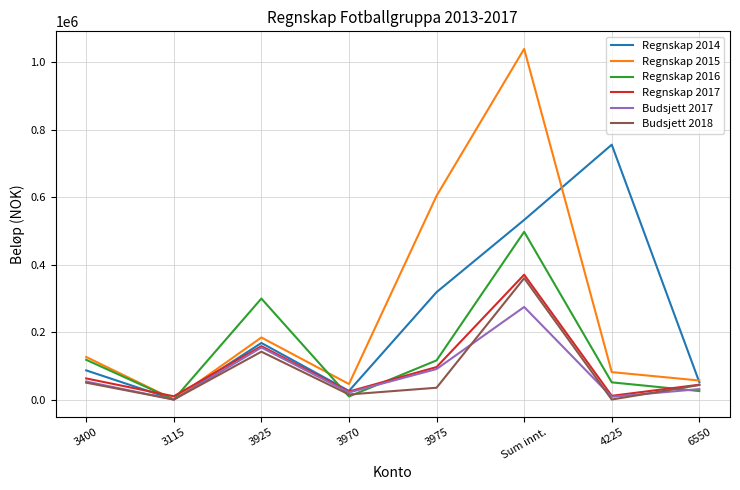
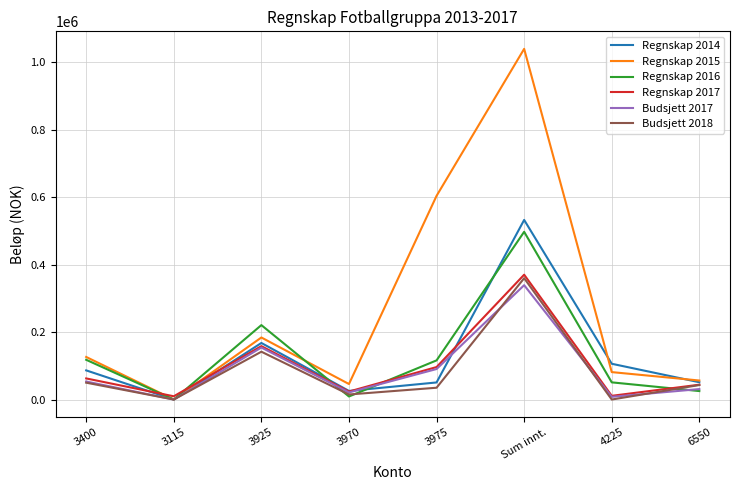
Regnskap 2016, 3925: 300000 -> 220000
Regnskap 2014, 3975: 320000 -> 50000
Budsjett 2017, Sum innt.: 270000 -> 340000
Regnskap 2014, 4225: 760000 -> 110000
